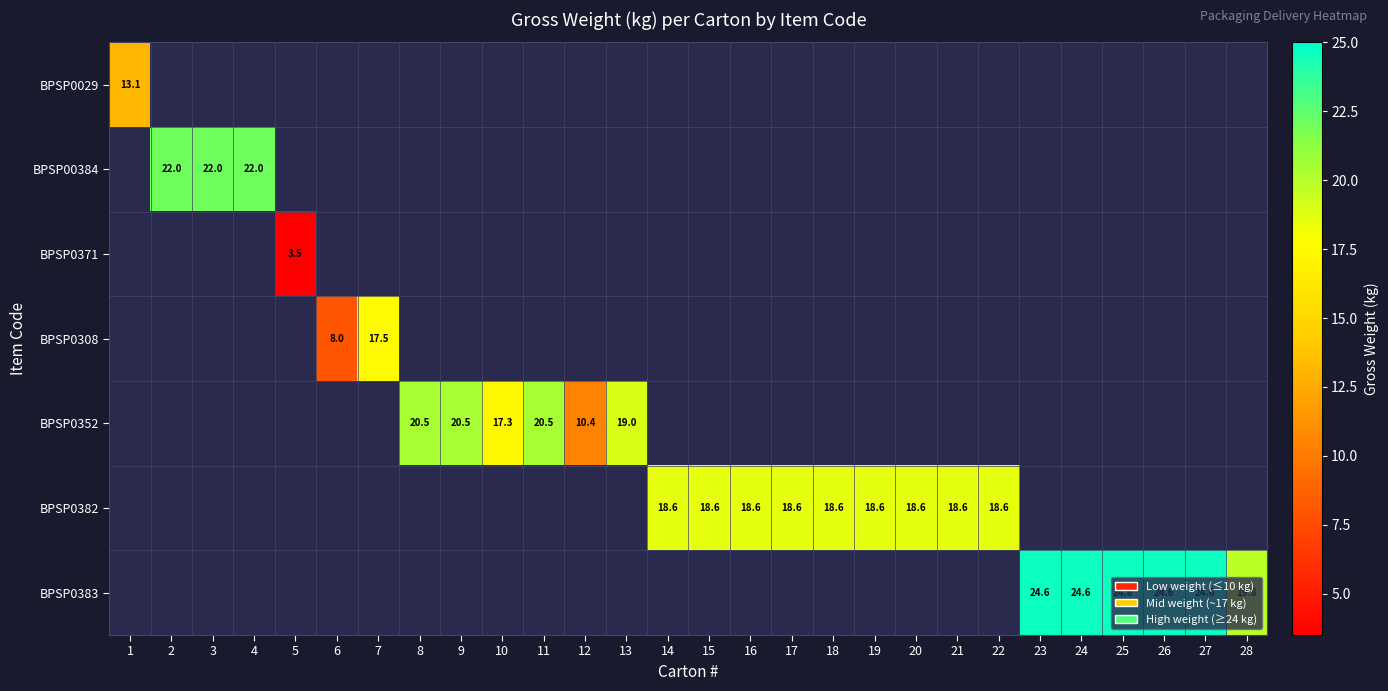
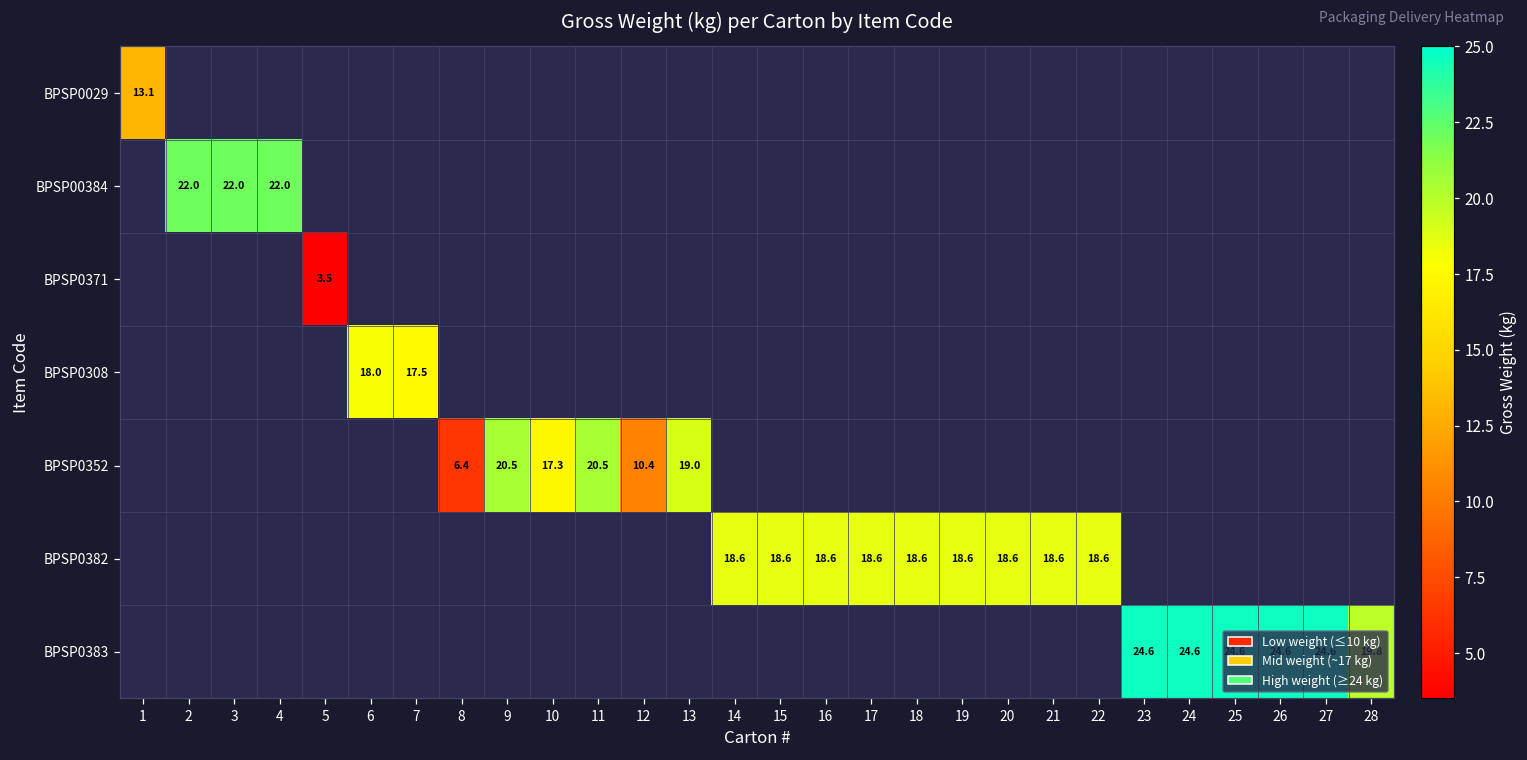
BPSP0308, 6: 8.0 -> 18.0
BPSP0352, 8: 20.5 -> 6.4
